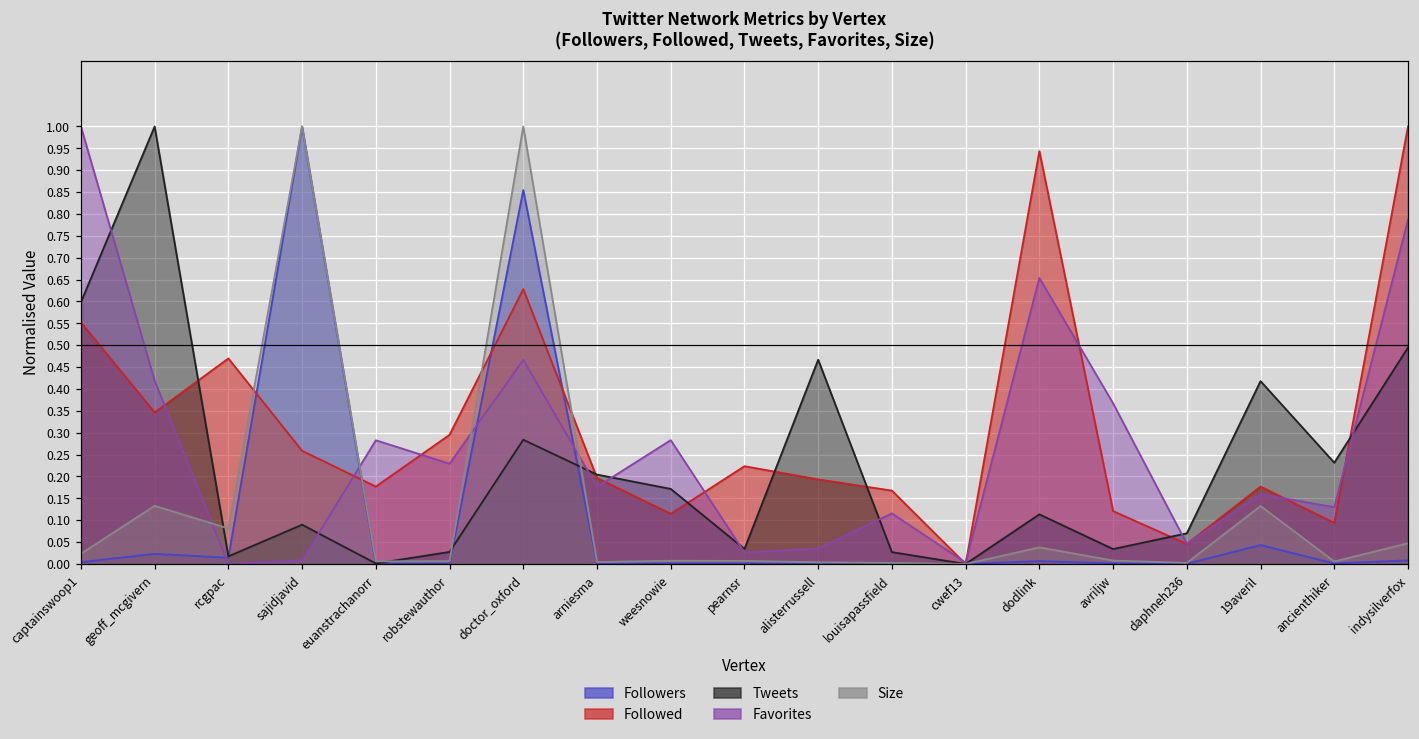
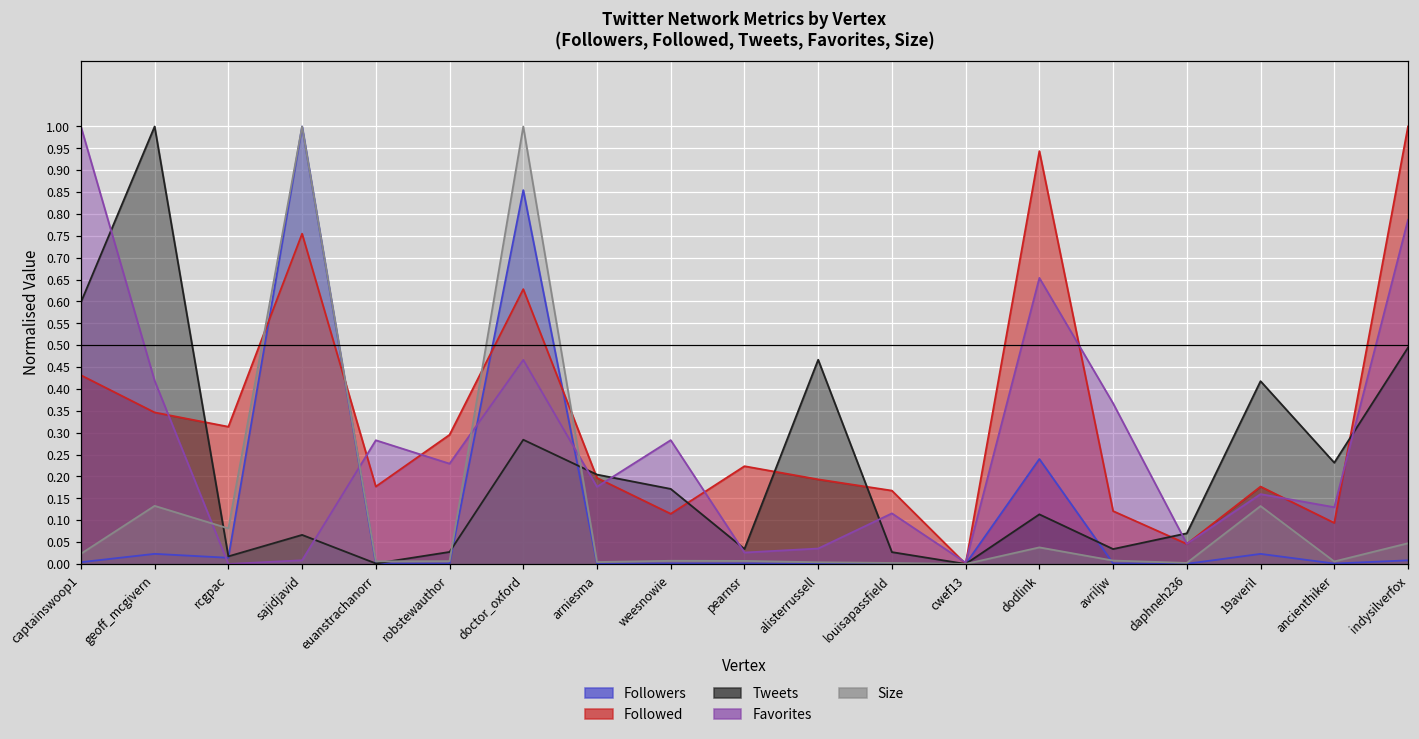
Followed, captainswoop1: 0.55 -> 0.43
Followed, rcgpac: 0.47 -> 0.31
Followed, sajidjavid: 0.26 -> 0.75
Tweets, sajidjavid: 0.09 -> 0.07
Followers, dodlink: 0.01 -> 0.24
Followers, 19averil: 0.04 -> 0.02
